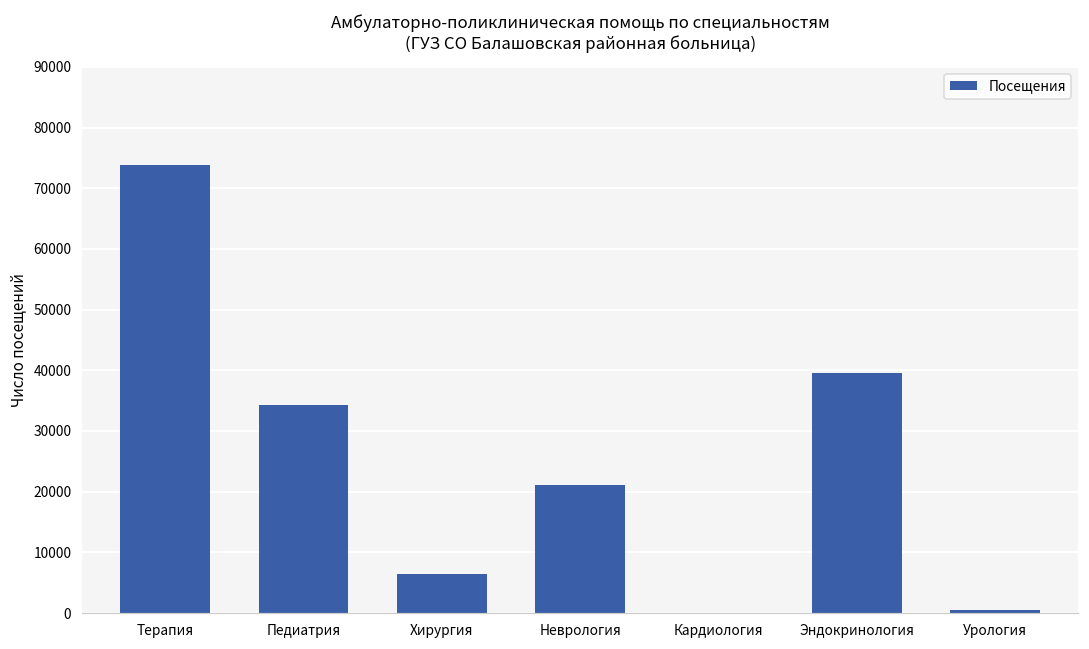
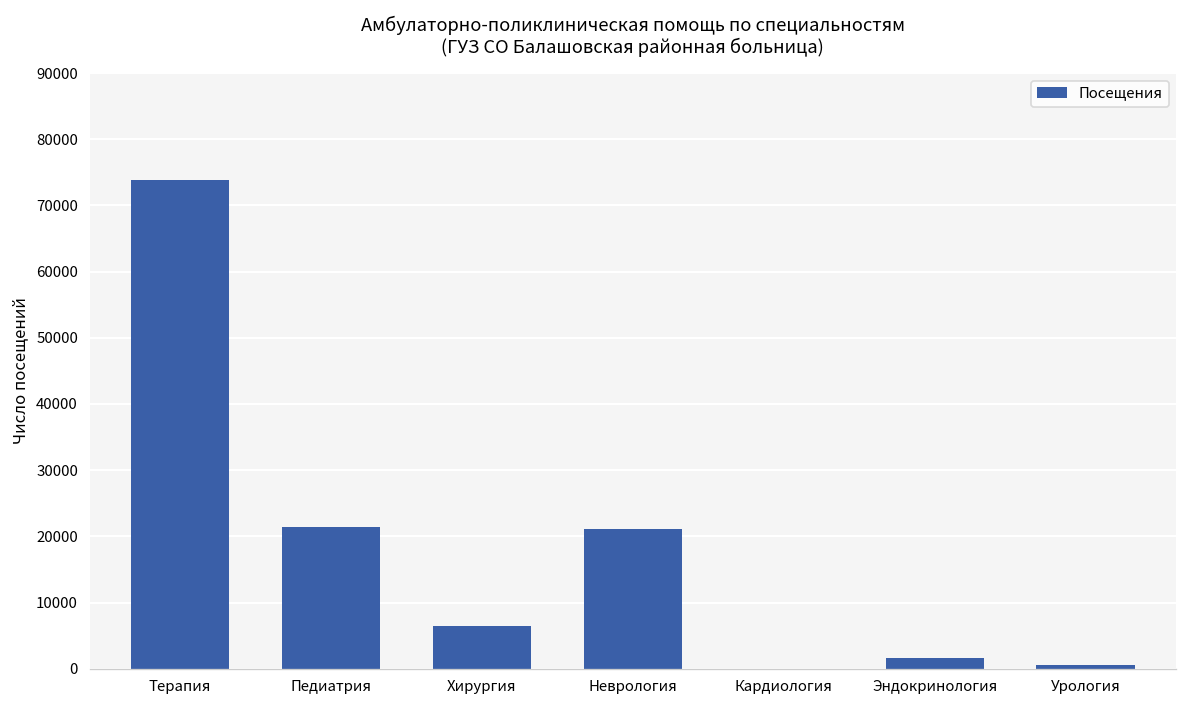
Педиатрия: 34000 -> 21000
Эндокринология: 40000 -> 2000
